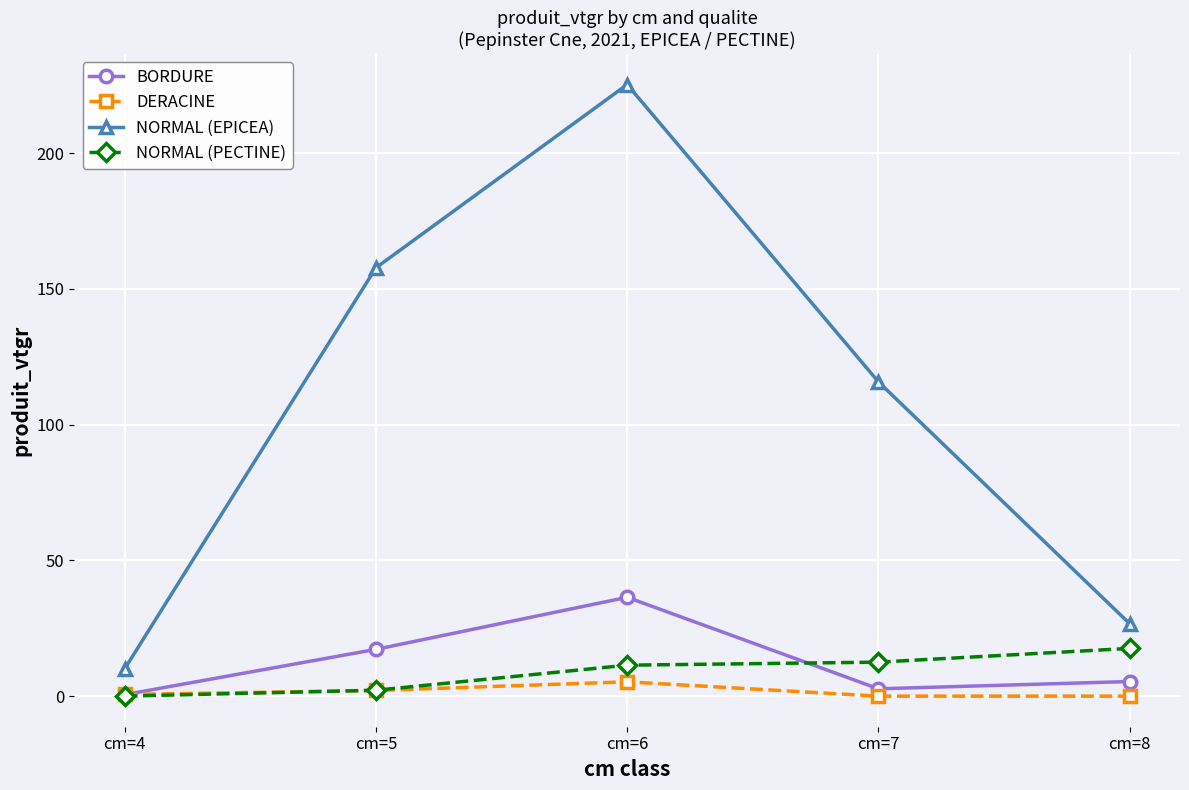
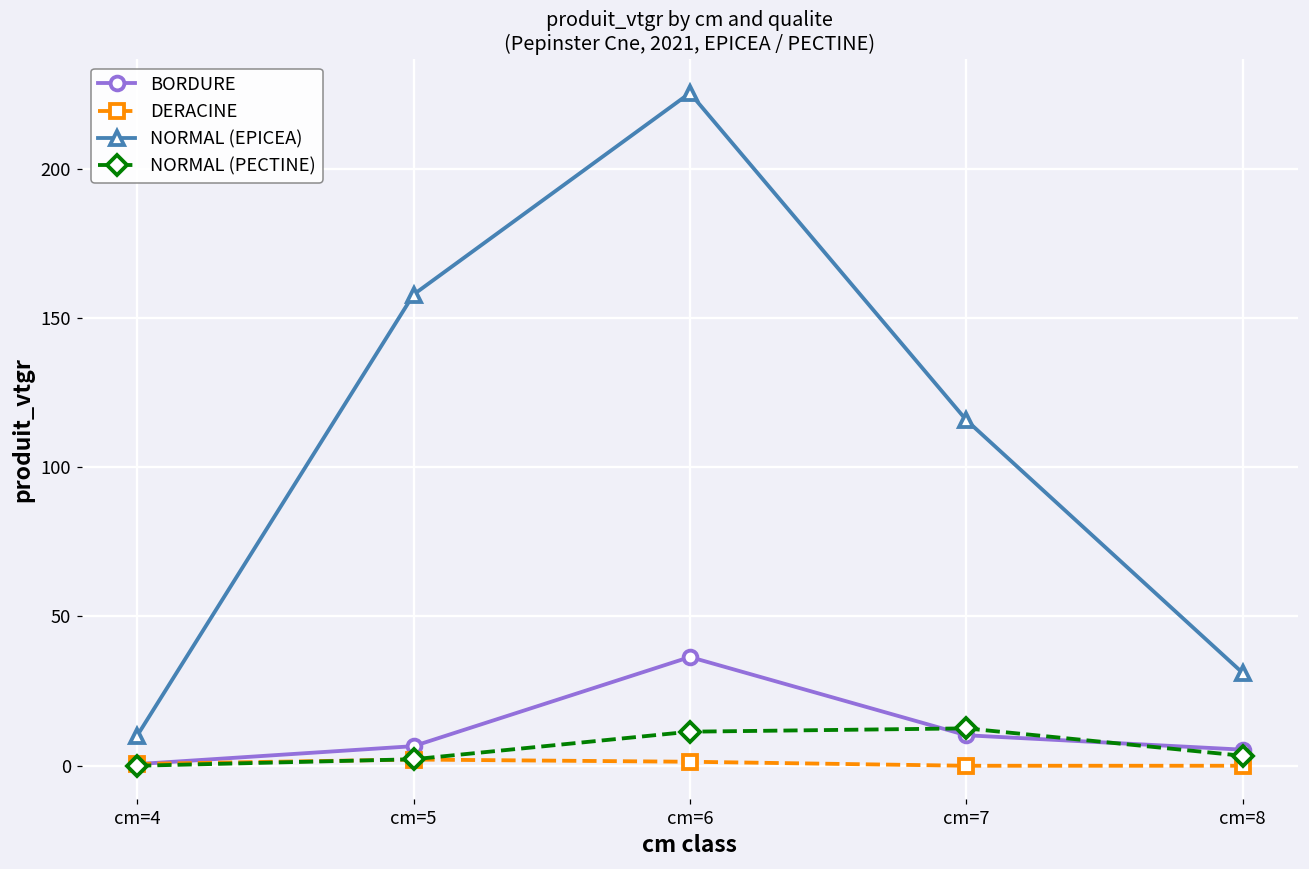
BORDURE, cm=5: 17 -> 7
DERACINE, cm=6: 5 -> 1
BORDURE, cm=7: 3 -> 10
NORMAL (EPICEA), cm=8: 27 -> 31
NORMAL (PECTINE), cm=8: 18 -> 3
